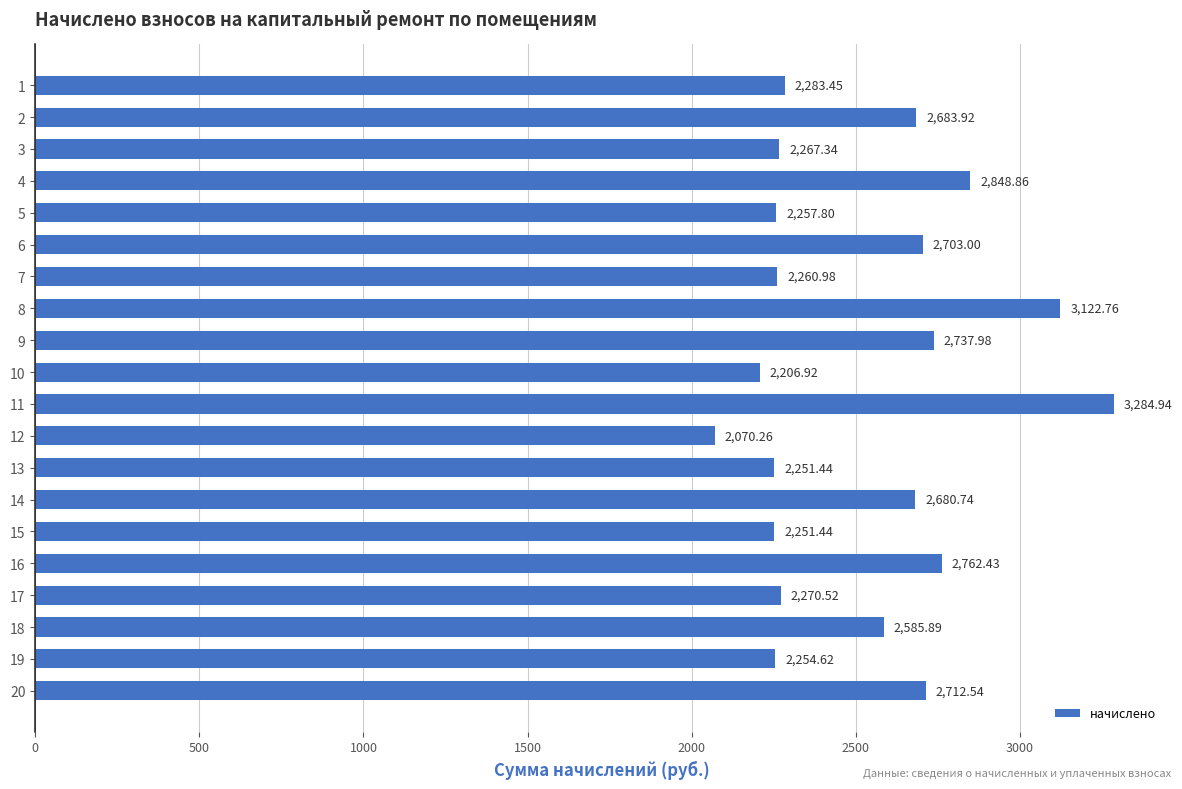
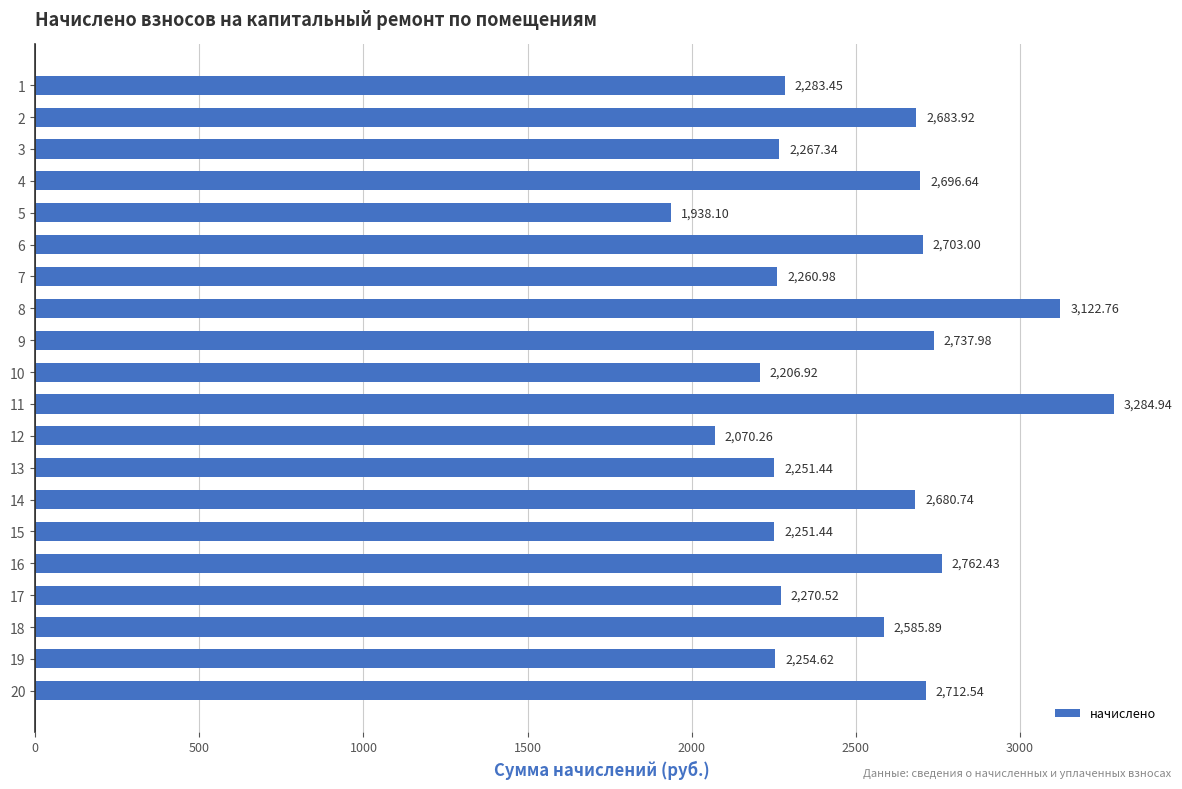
4: 2,848.86 -> 2,696.64
5: 2,257.80 -> 1,938.10
